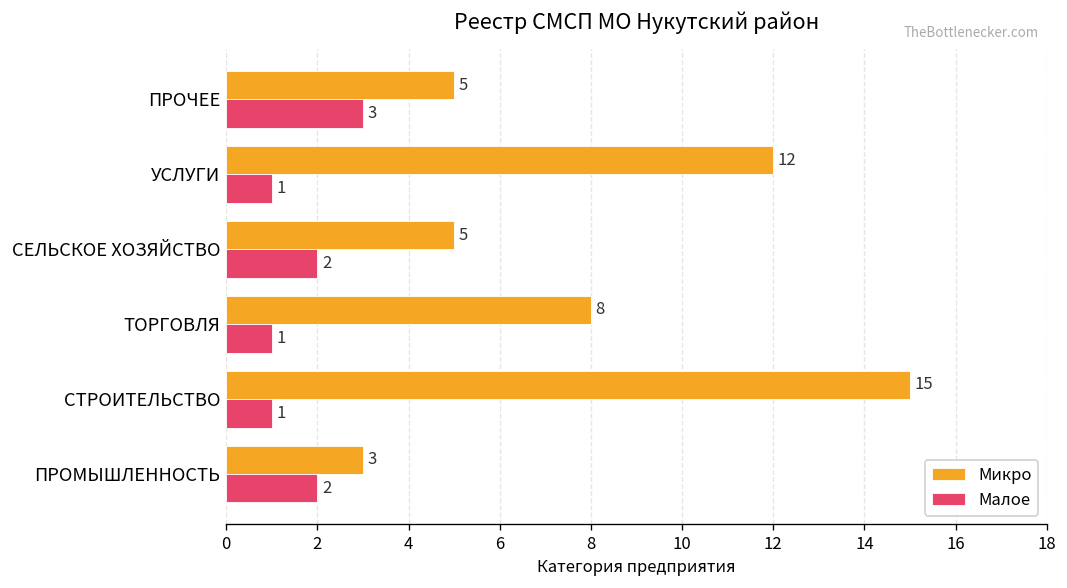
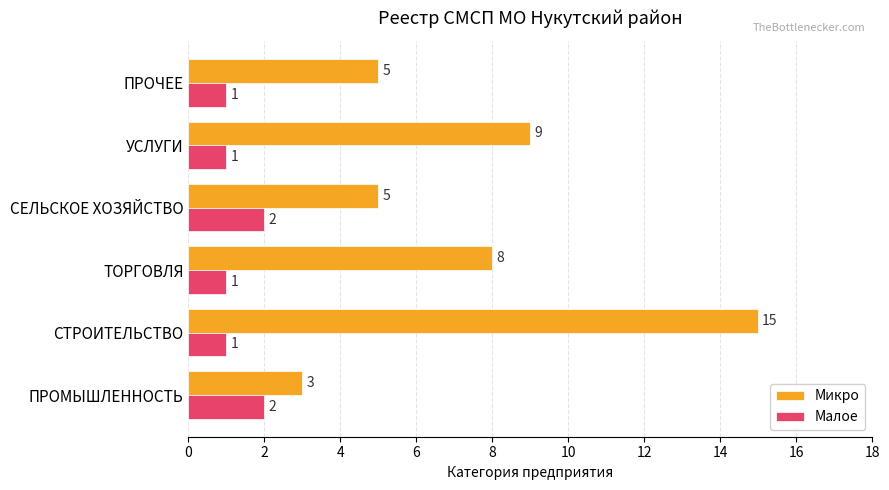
Малое, ПРОЧЕЕ: 3 -> 1
Микро, УСЛУГИ: 12 -> 9
